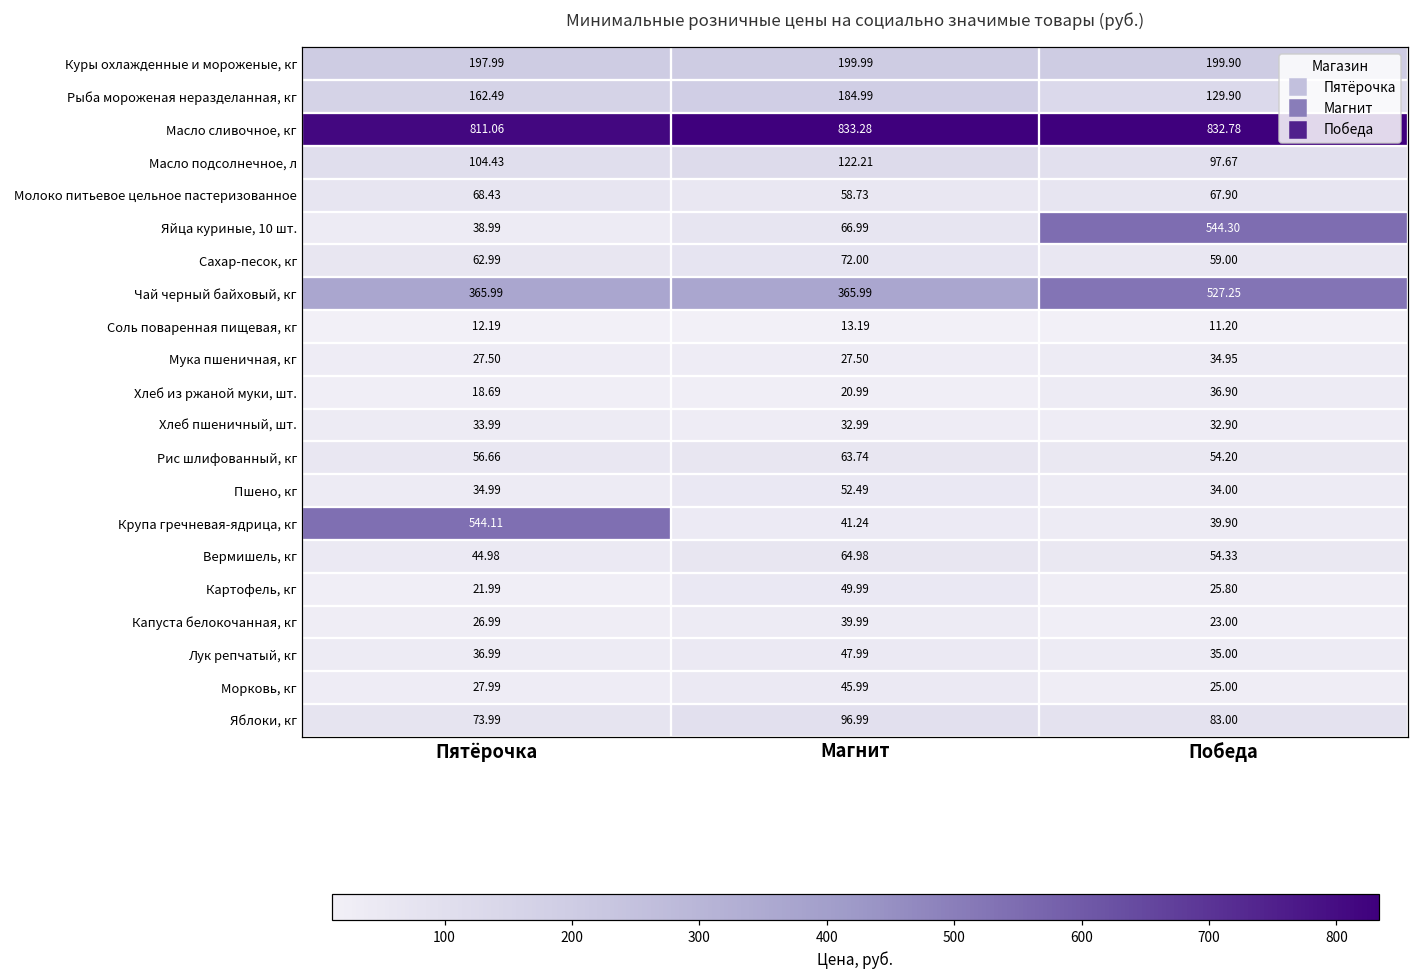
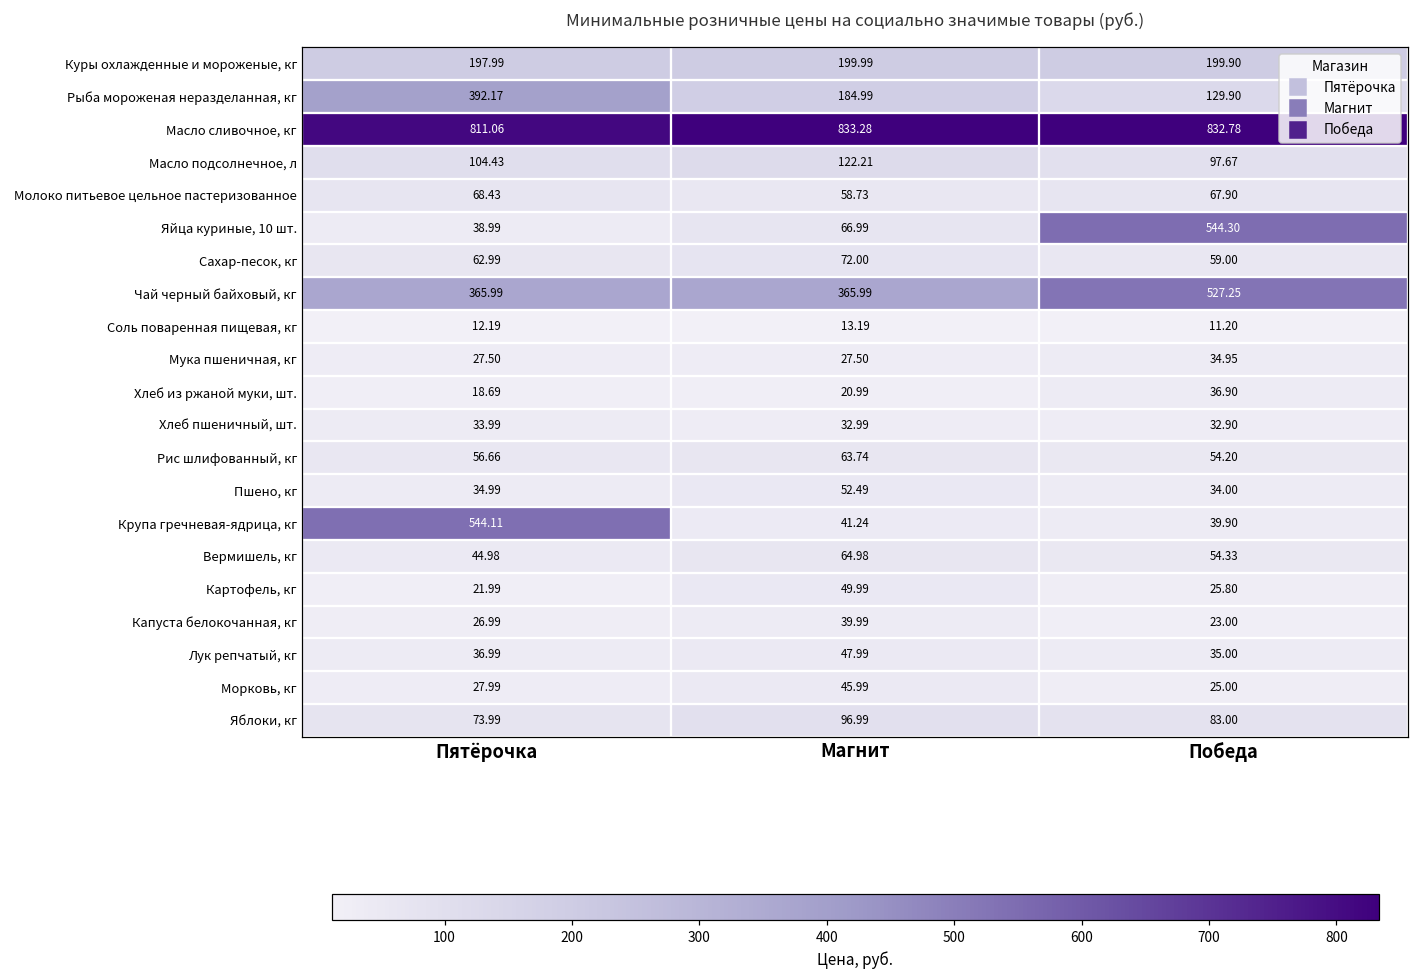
Рыба мороженая неразделанная, кг, Пятёрочка: 162.49 -> 392.17
